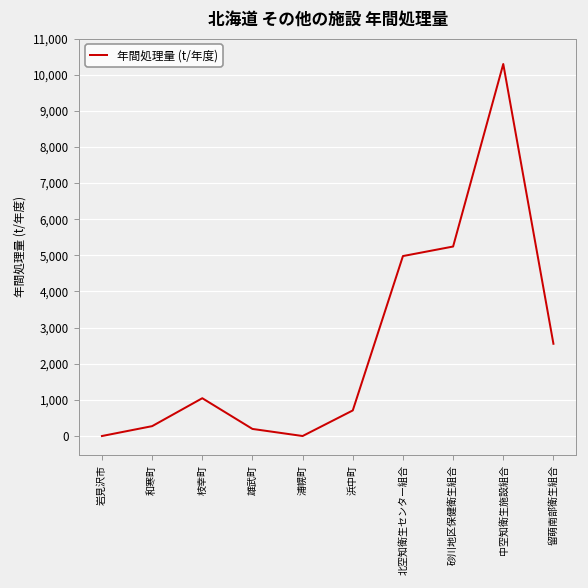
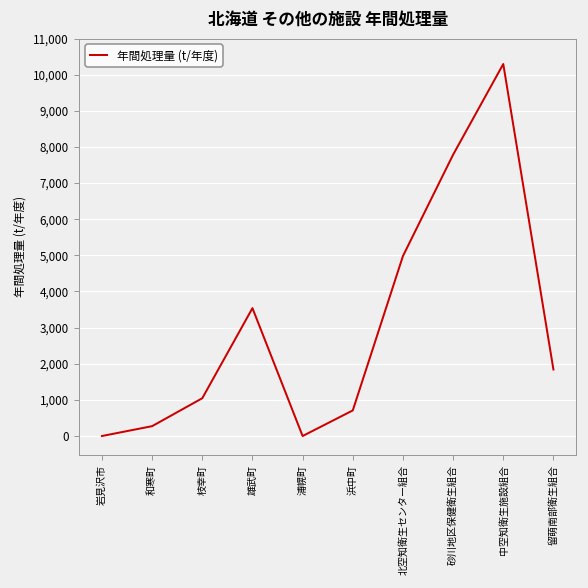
雄武町: 200 -> 3,500
砂川地区保健衛生組合: 5,200 -> 7,800
留萌南部衛生組合: 2,600 -> 1,800
